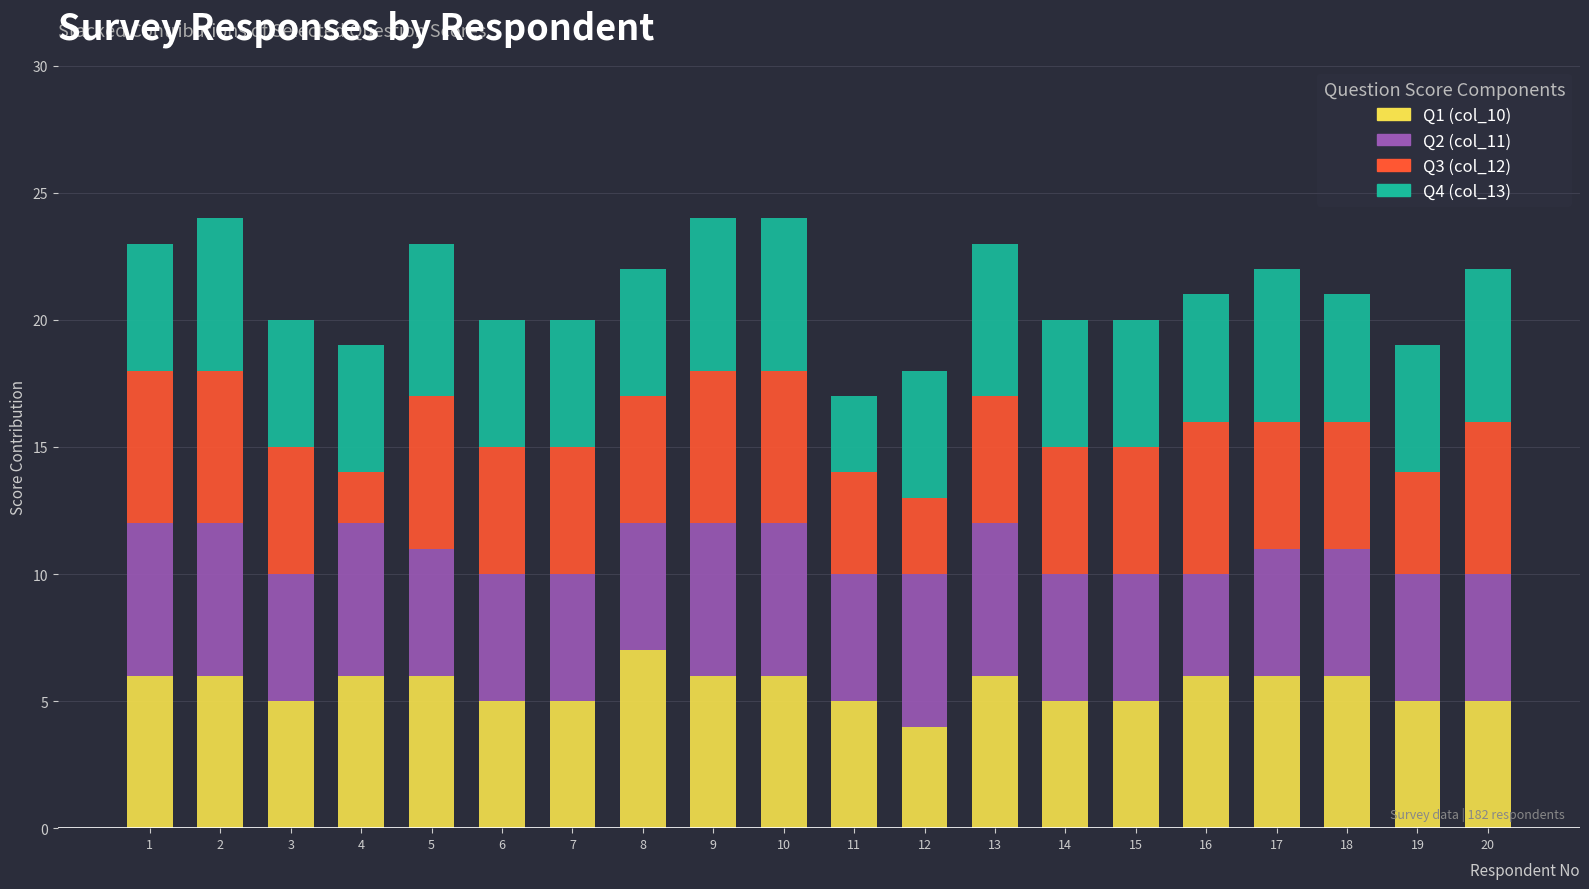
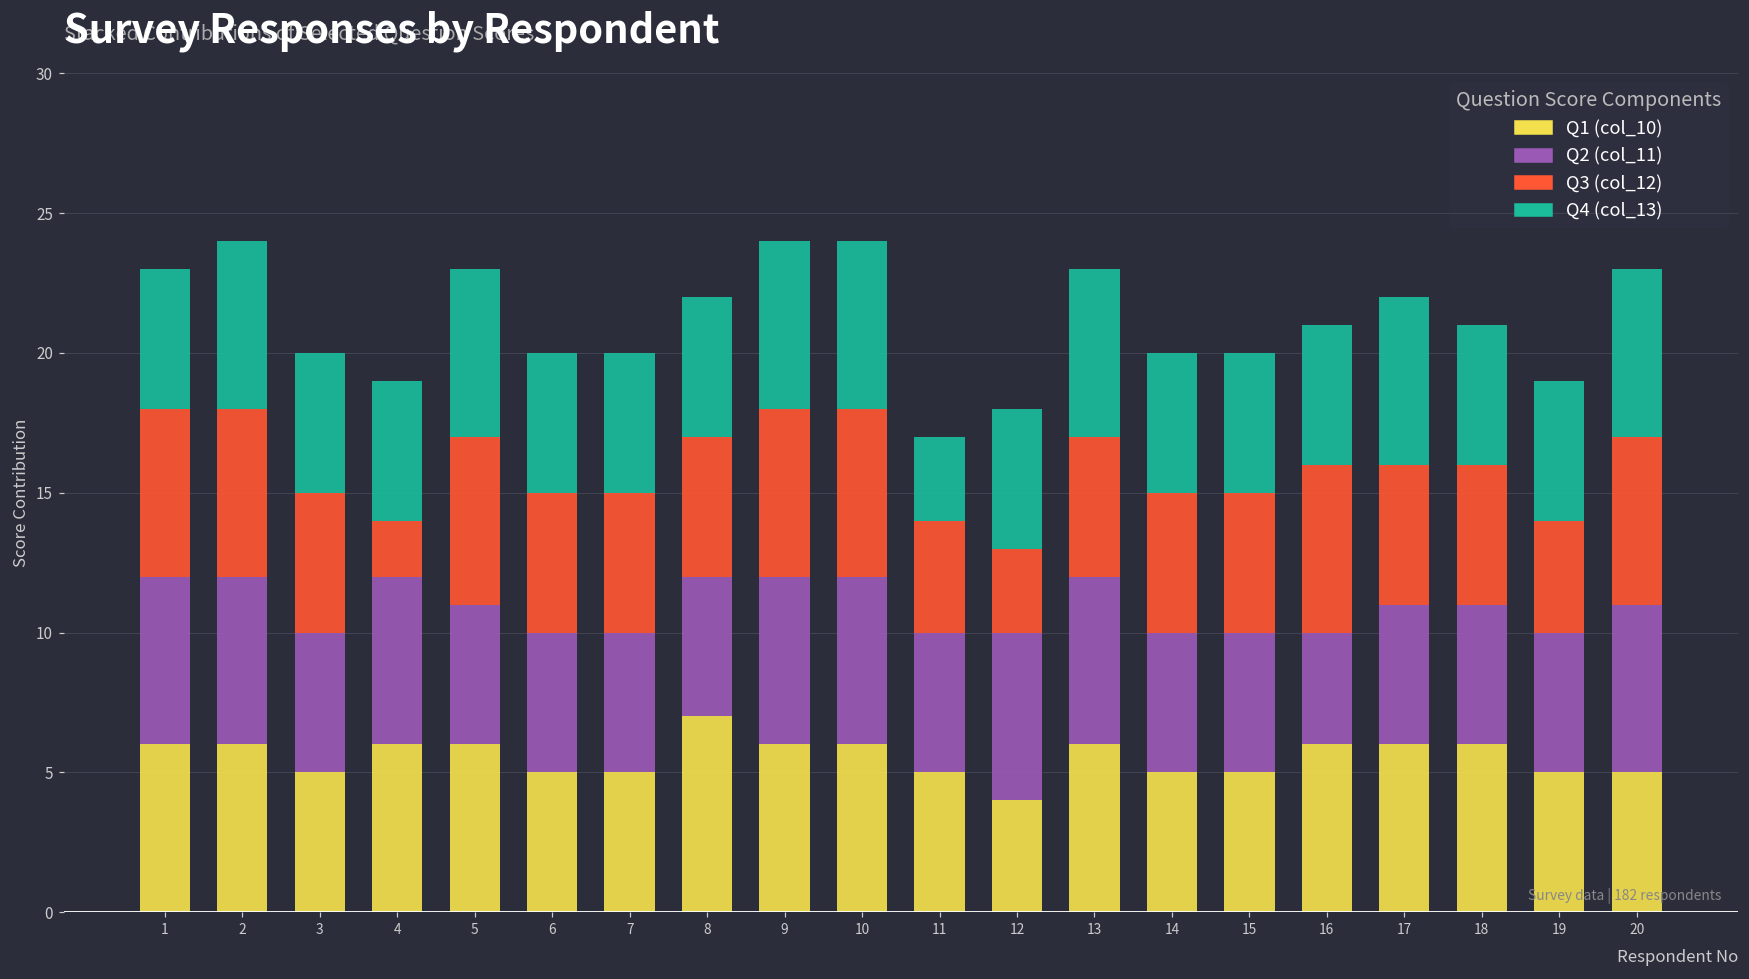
Q2 (col_11), 20: 5 -> 6
